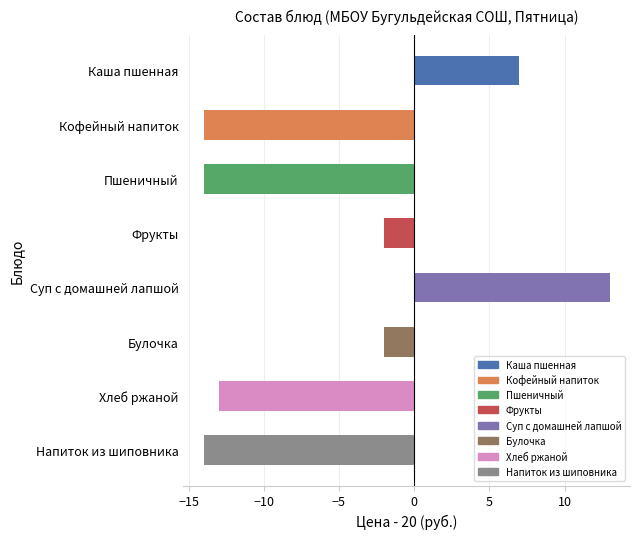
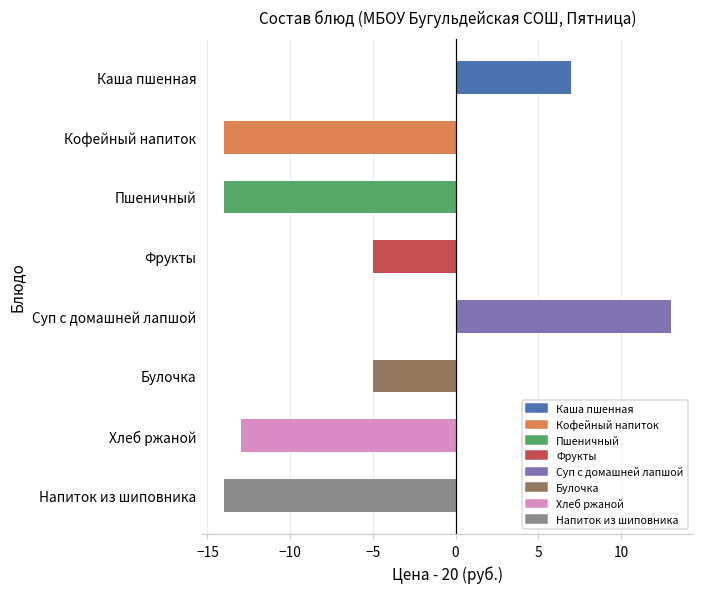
Фрукты: -2.0 -> -5.0
Булочка: -2.0 -> -5.0
